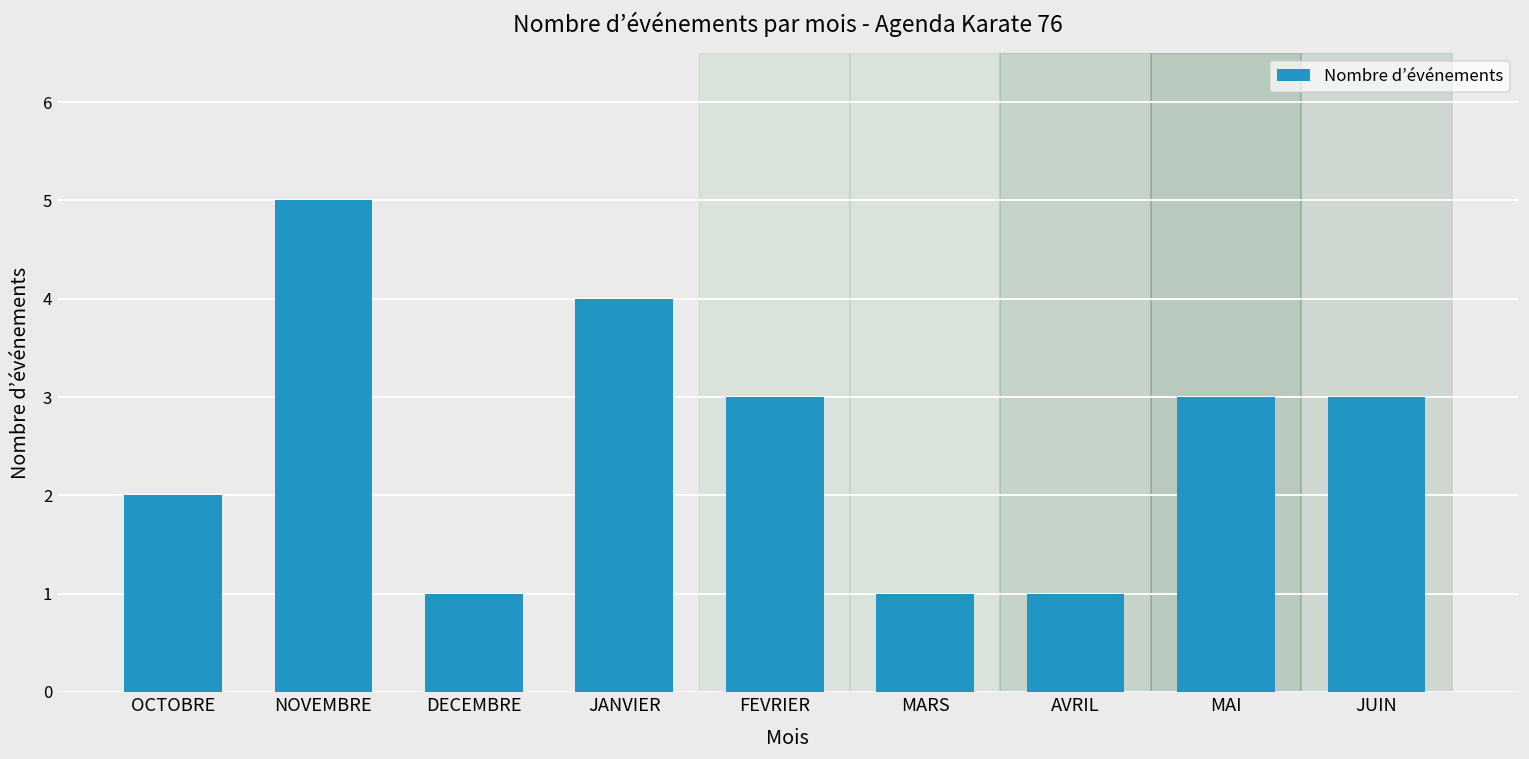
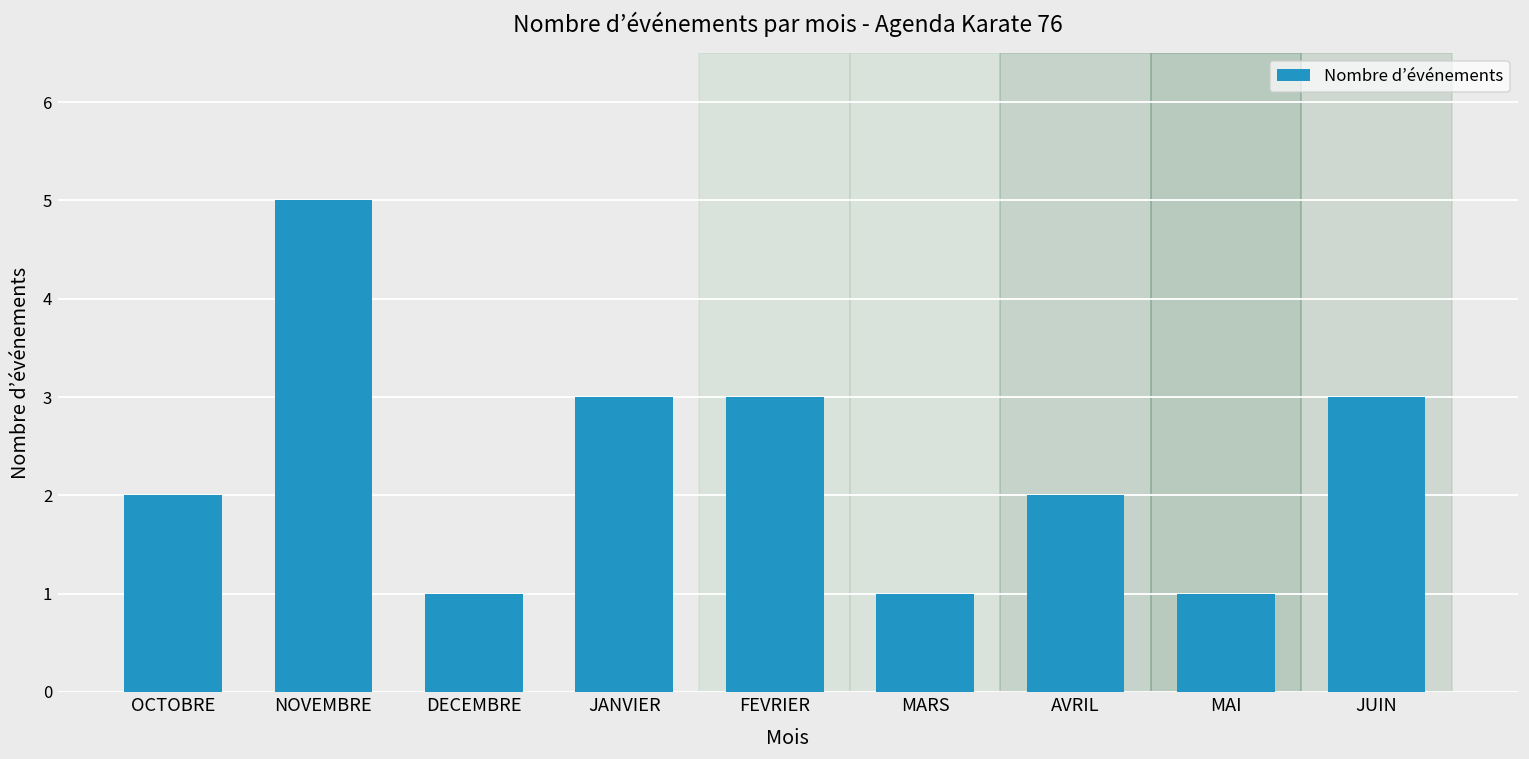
JANVIER: 4 -> 3
AVRIL: 1 -> 2
MAI: 3 -> 1
